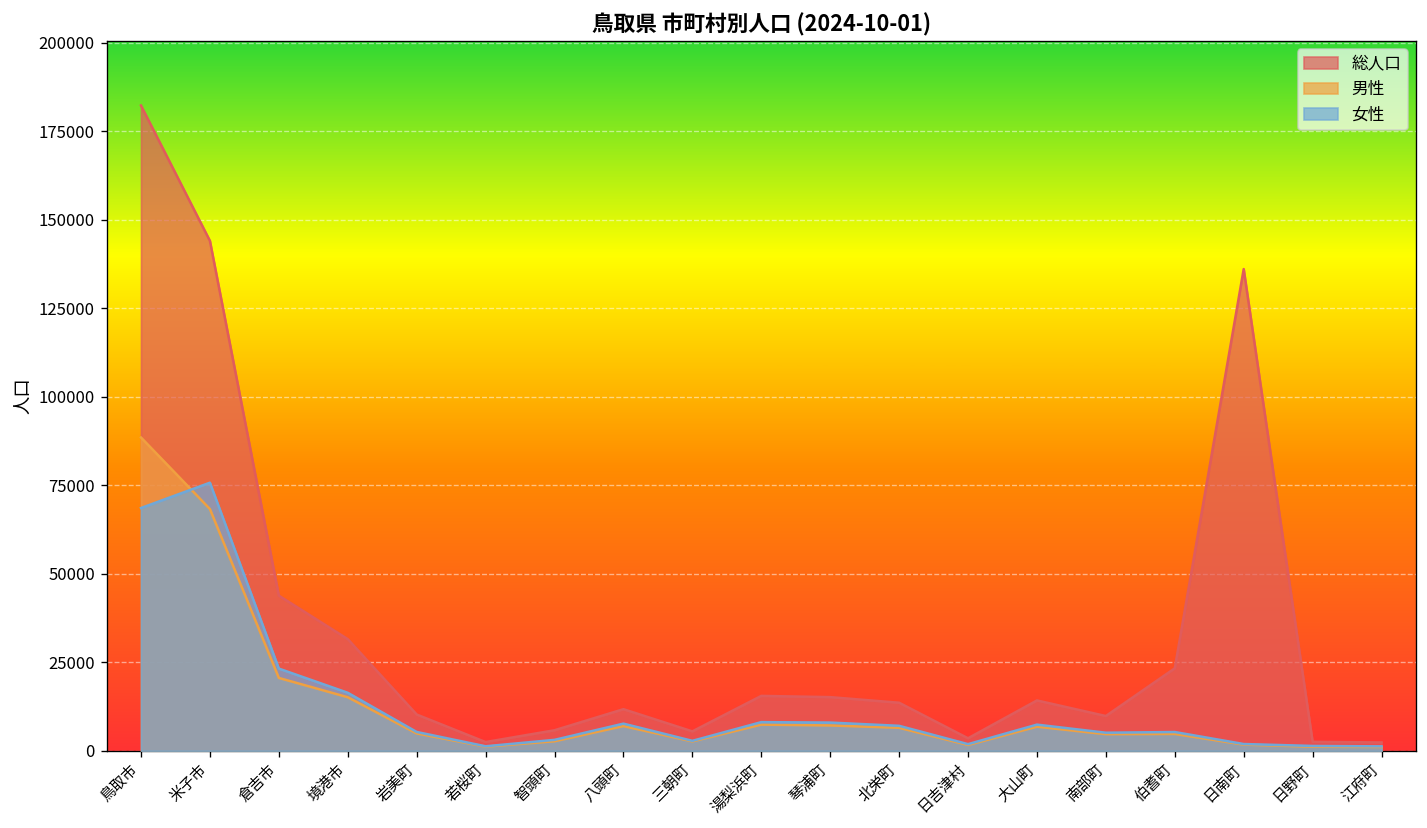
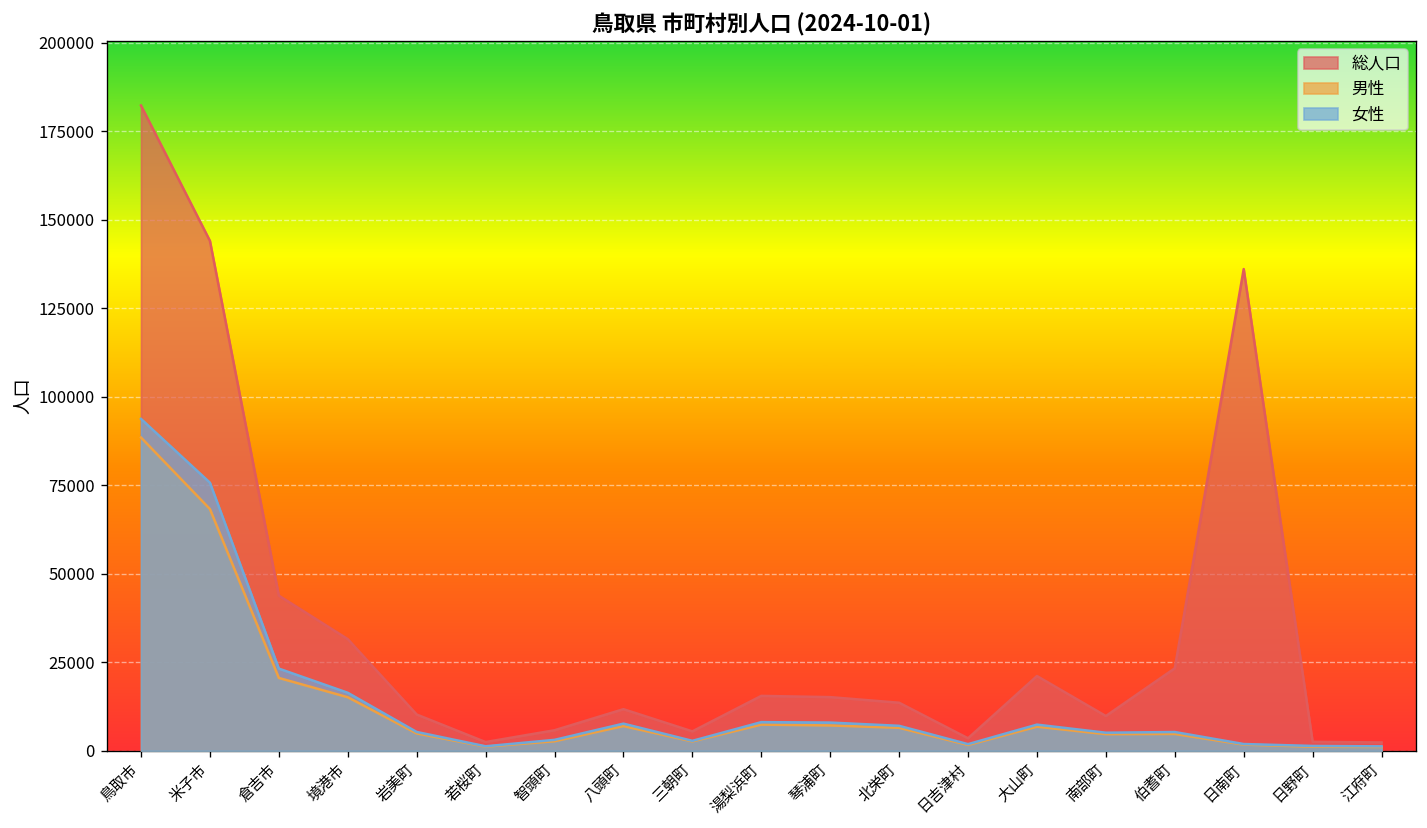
女性, 鳥取市: 69000 -> 94000
総人口, 大山町: 14000 -> 21000
